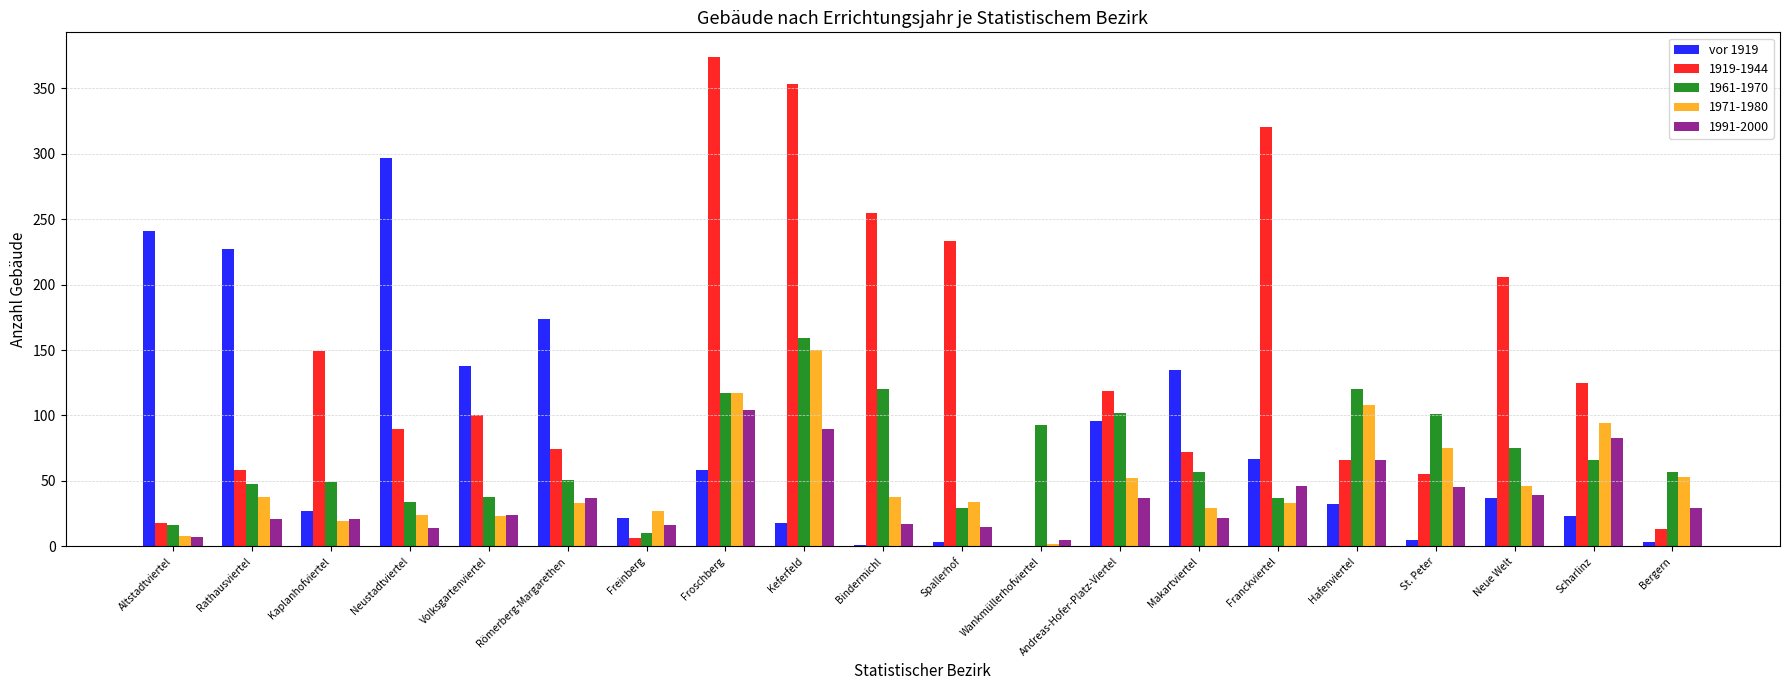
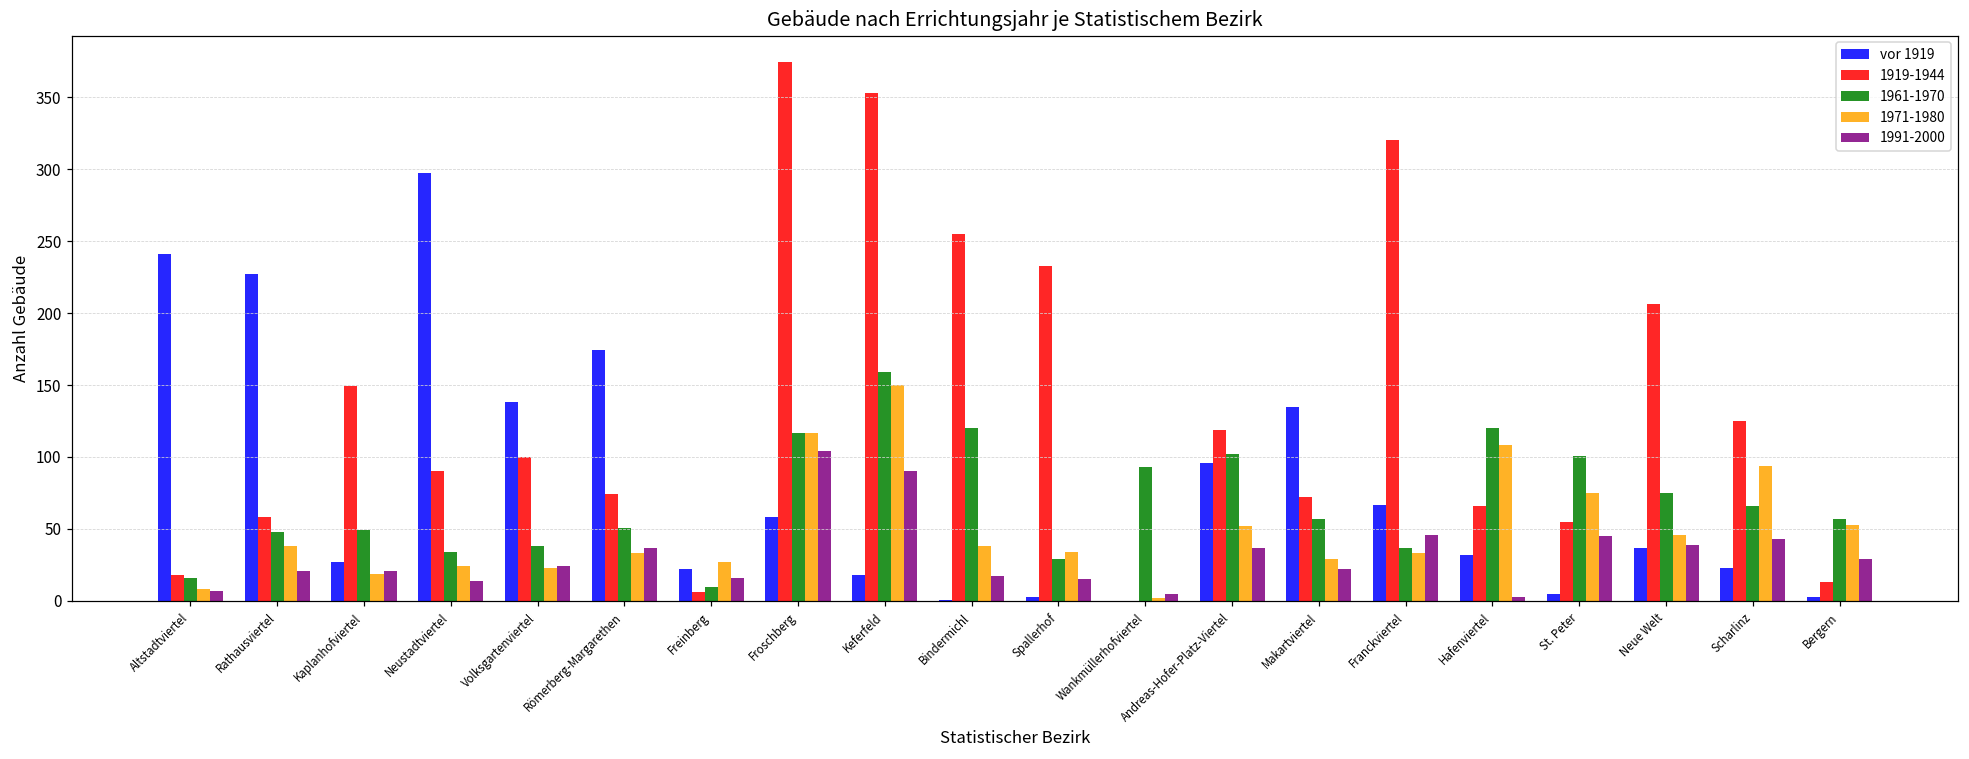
1991-2000, Hafenviertel: 66 -> 3
1991-2000, Scharlinz: 83 -> 43
